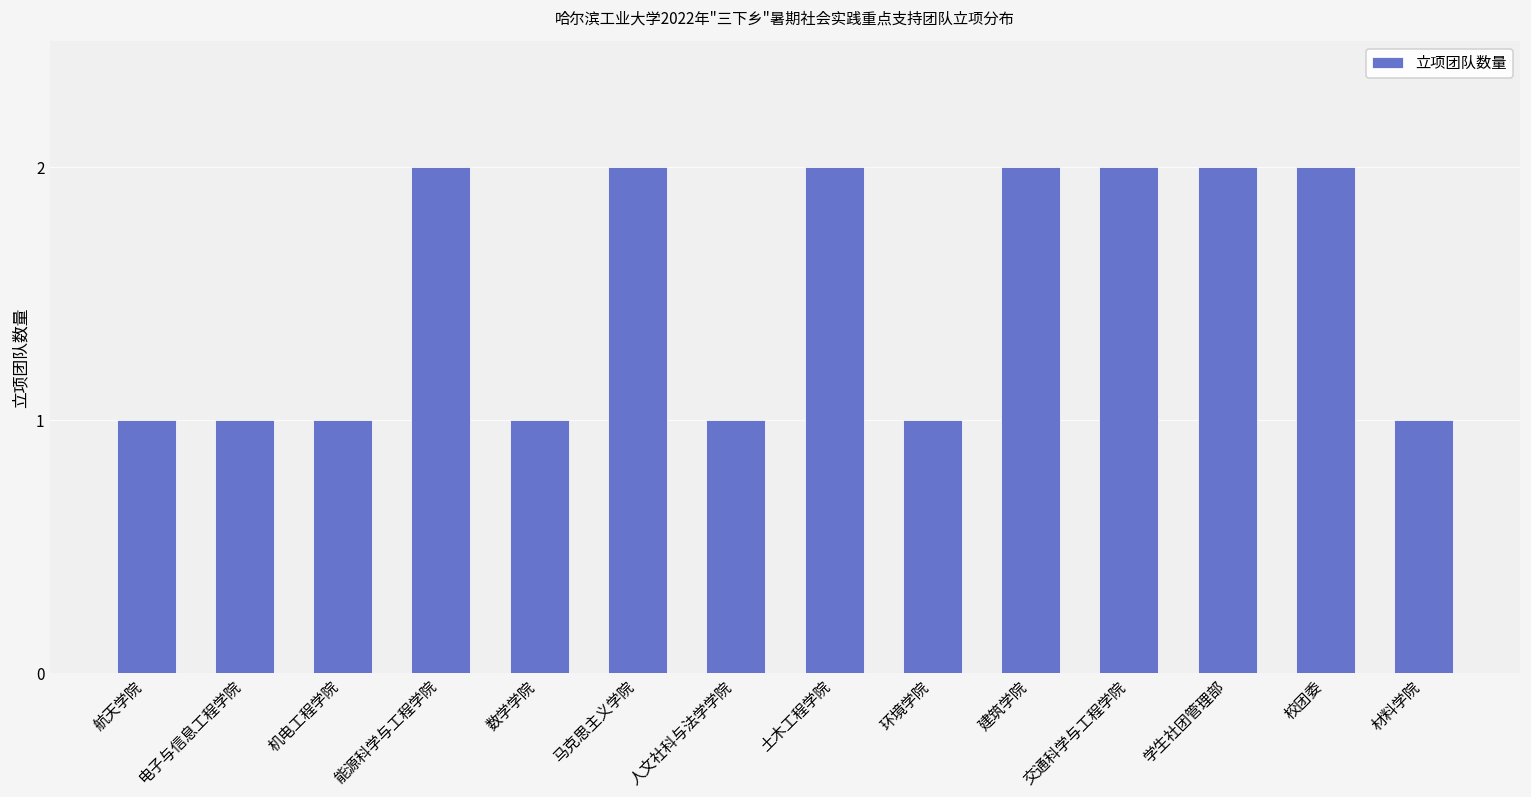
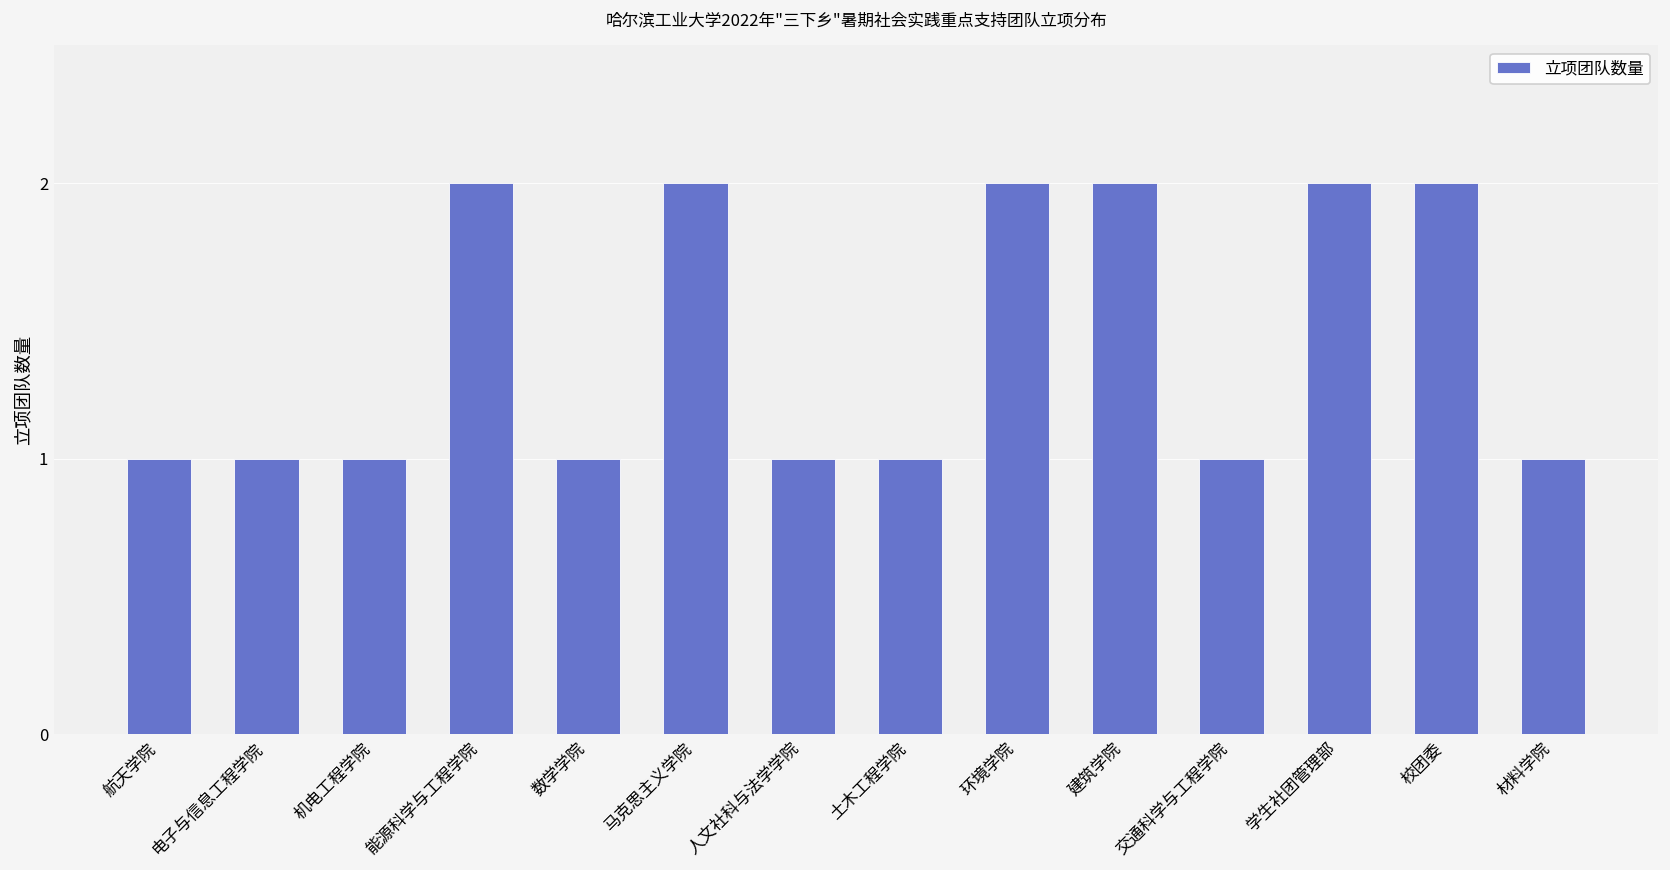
土木工程学院: 2 -> 1
环境学院: 1 -> 2
交通科学与工程学院: 2 -> 1
